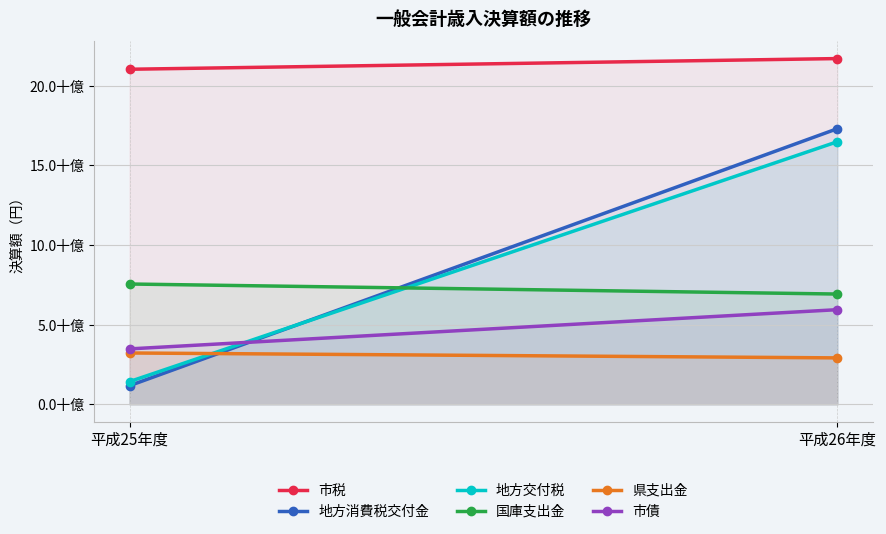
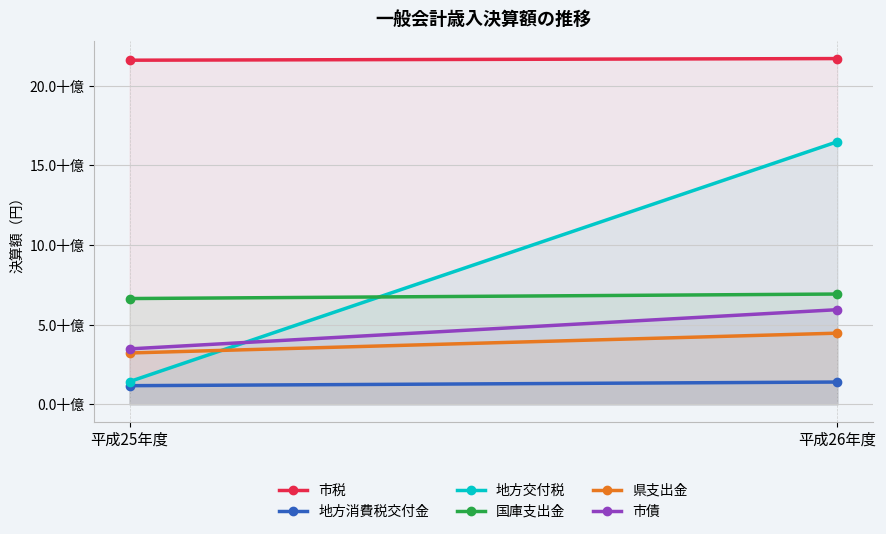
市税, 平成25年度: 21.0十億 -> 21.6十億
国庫支出金, 平成25年度: 7.6十億 -> 6.6十億
地方消費税交付金, 平成26年度: 17.3十億 -> 1.4十億
県支出金, 平成26年度: 2.9十億 -> 4.5十億
